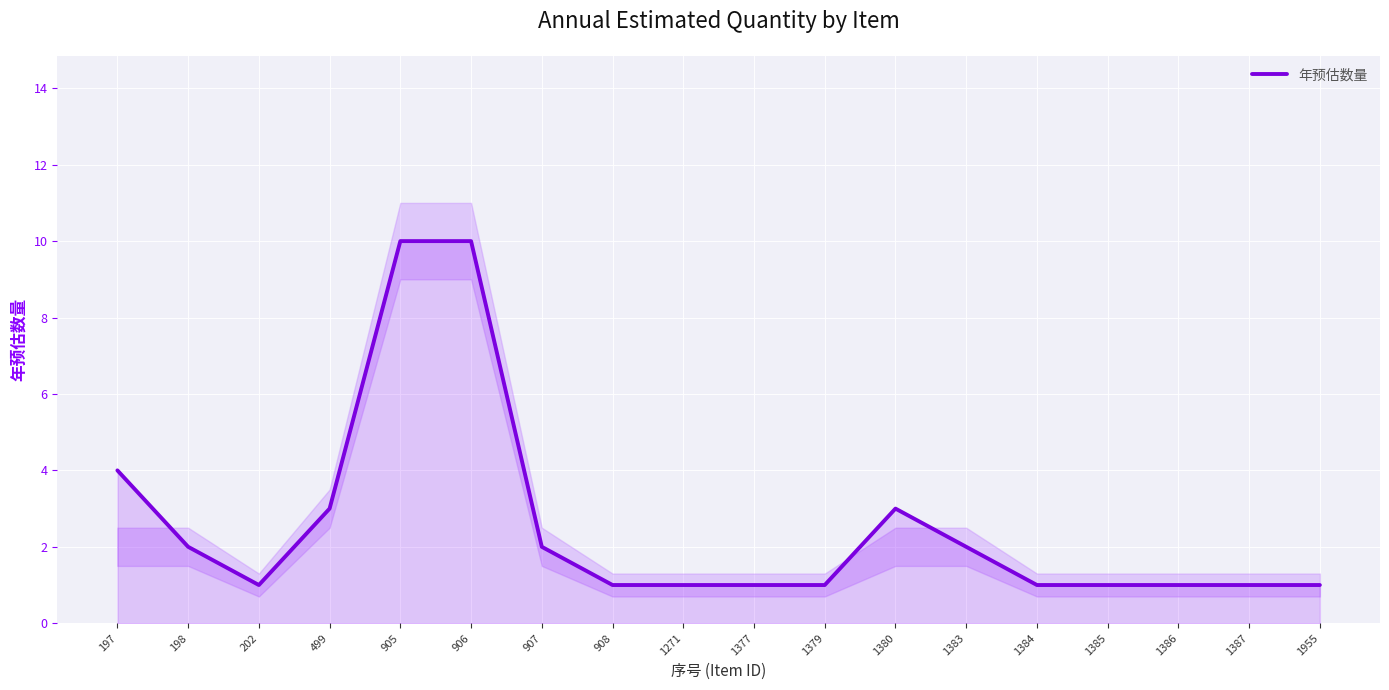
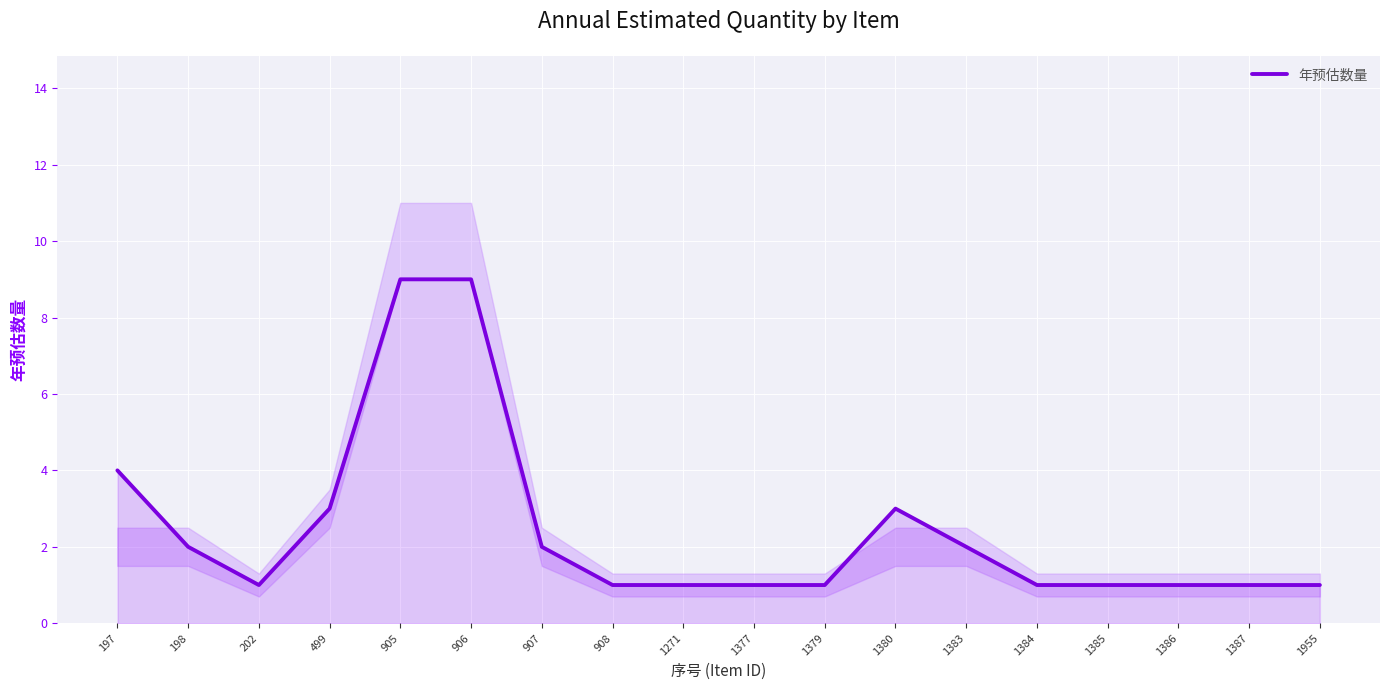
年预估数量, 905: 10 -> 9
年预估数量, 906: 10 -> 9
